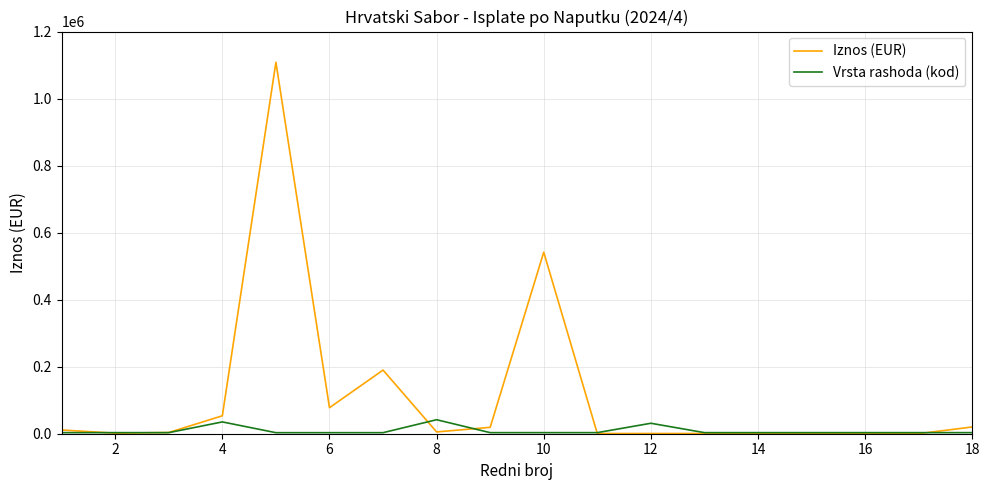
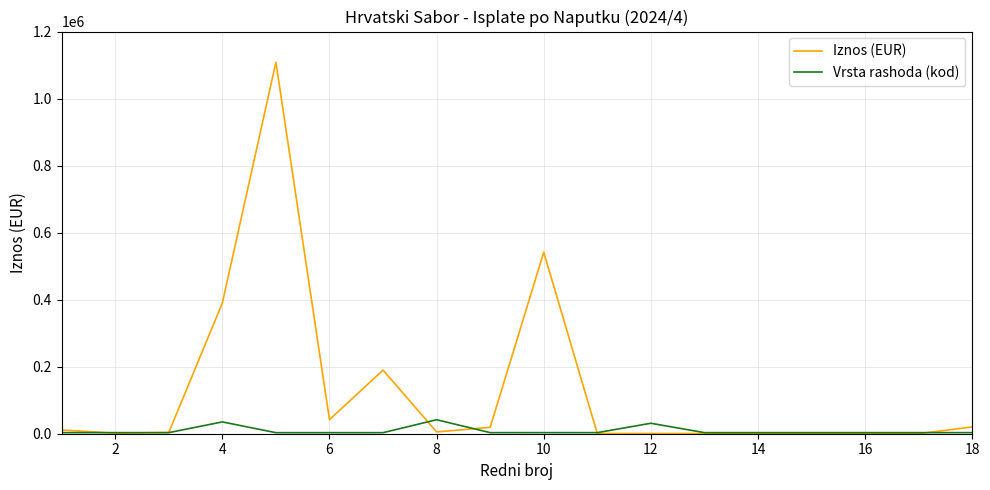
Iznos (EUR), 4: 50000 -> 390000
Iznos (EUR), 6: 80000 -> 40000
